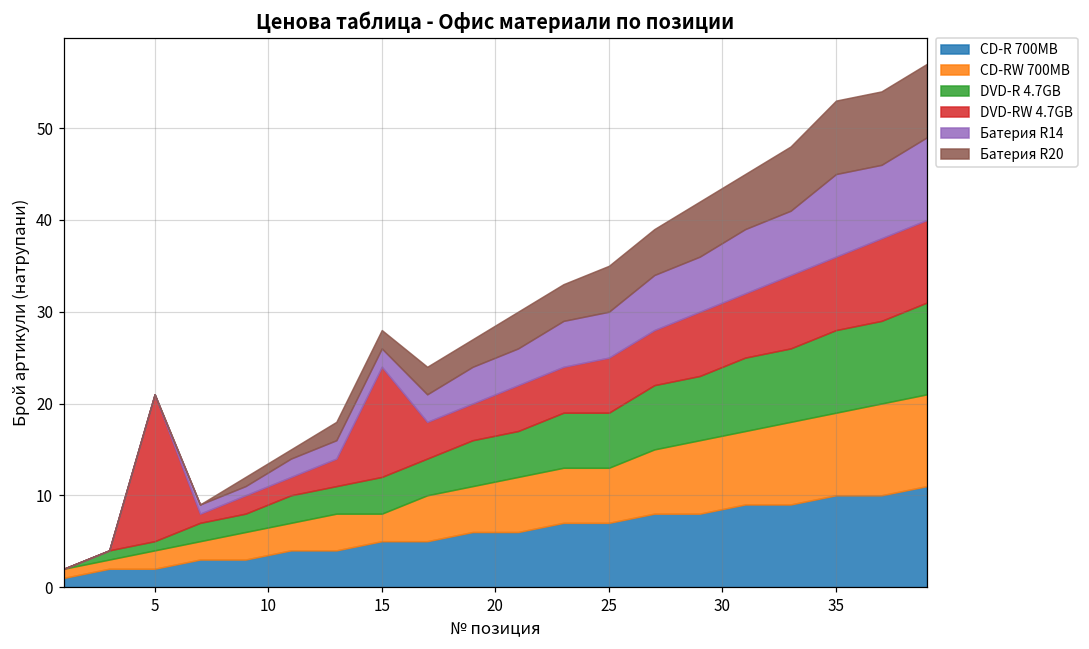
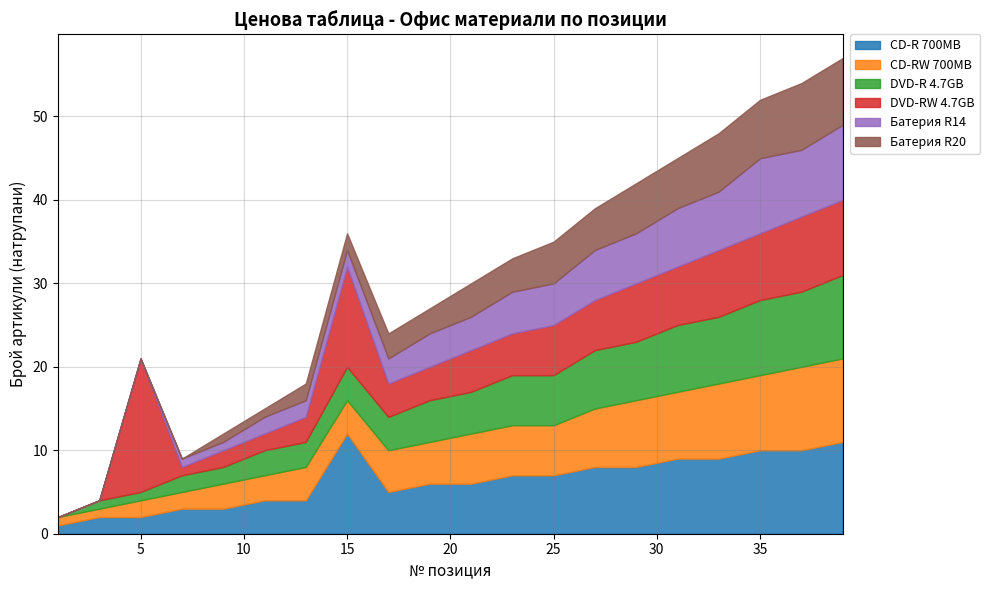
CD-R 700MB, 15: 5 -> 12
CD-RW 700MB, 15: 3 -> 4
Батерия R20, 35: 8 -> 7
